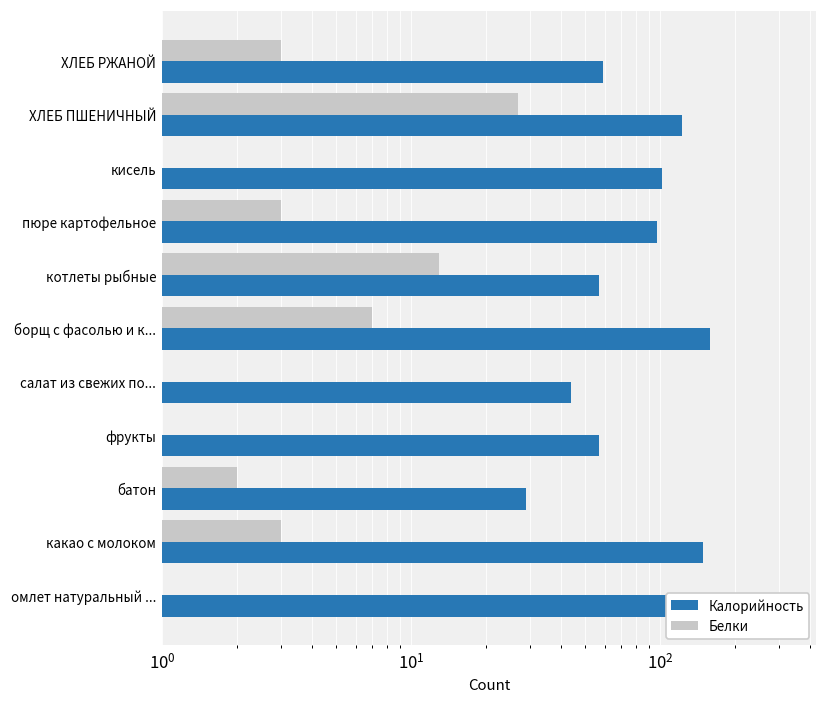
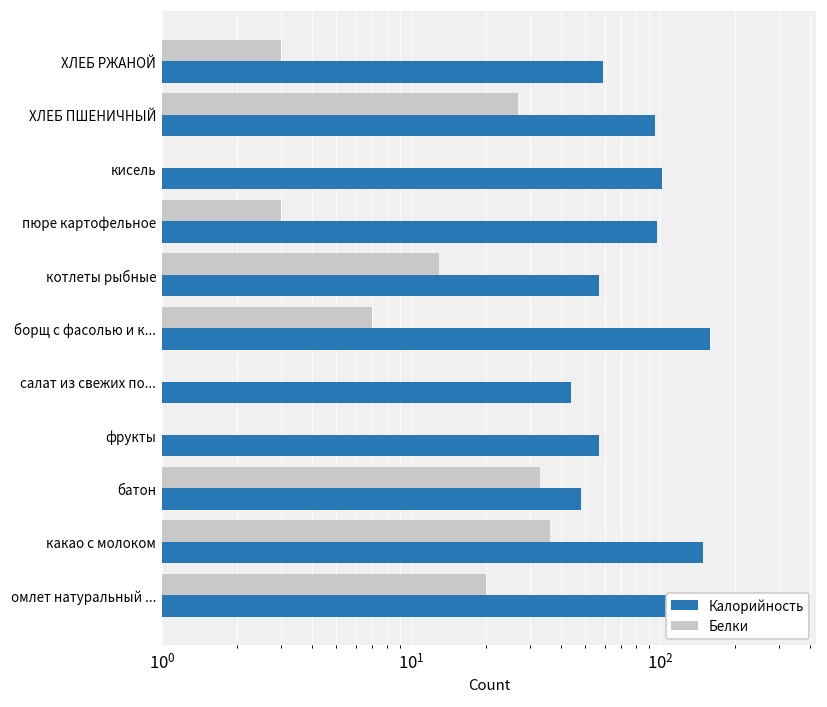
Калорийность, ХЛЕБ ПШЕНИЧНЫЙ: 120 -> 100
Белки, батон: 2 -> 33
Калорийность, батон: 29 -> 48
Белки, какао с молоком: 3 -> 36
Белки, омлет натуральный ...: 1 -> 20
